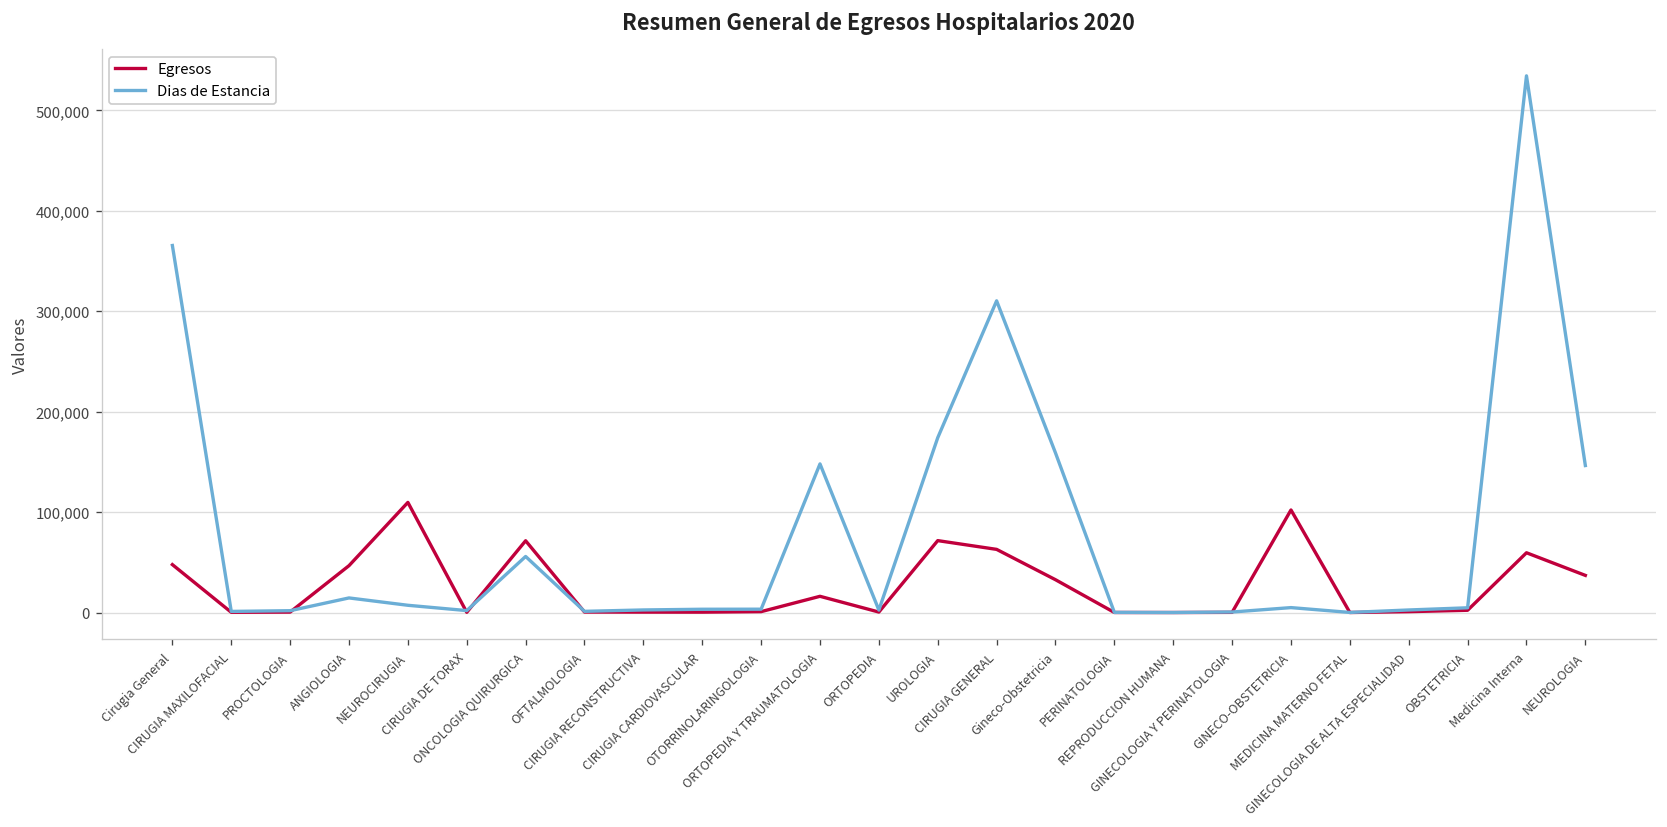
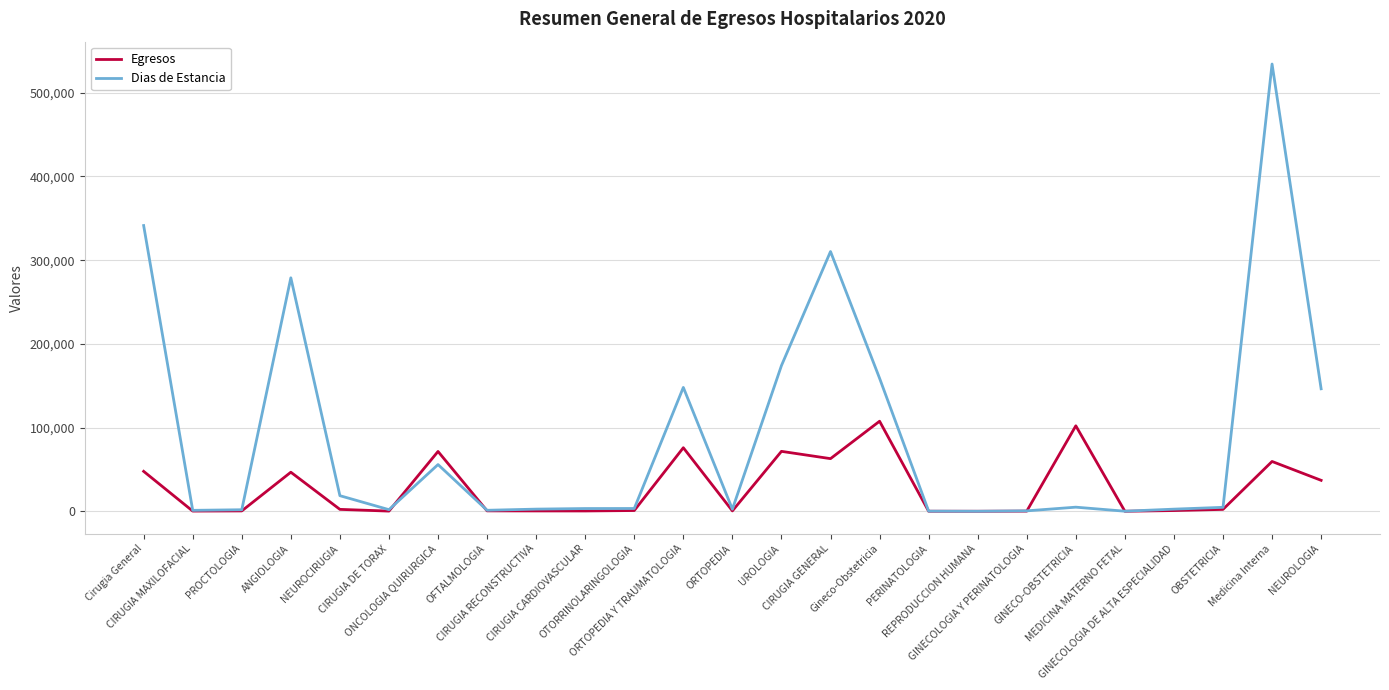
Dias de Estancia, Cirugia General: 370,000 -> 340,000
Dias de Estancia, ANGIOLOGIA: 10,000 -> 280,000
Egresos, NEUROCIRUGIA: 110,000 -> 0
Dias de Estancia, NEUROCIRUGIA: 10,000 -> 20,000
Egresos, ORTOPEDIA Y TRAUMATOLOGIA: 20,000 -> 80,000
Egresos, Gineco-Obstetricia: 30,000 -> 110,000
